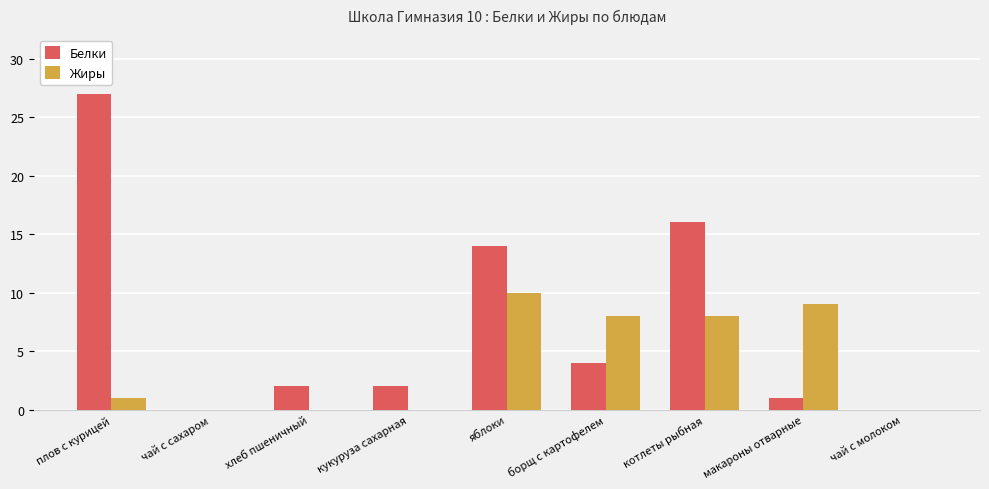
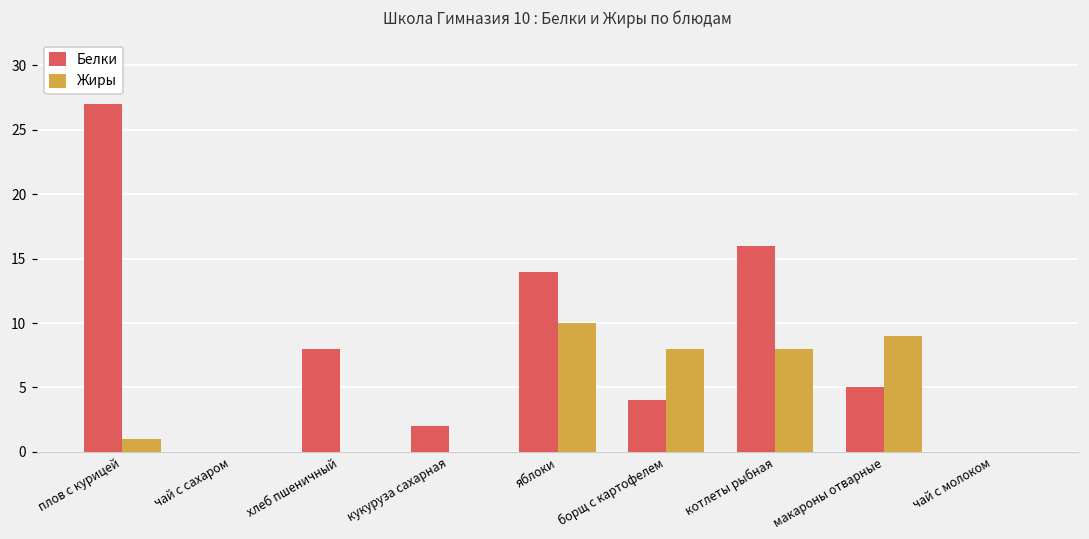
Белки, хлеб пшеничный: 2 -> 8
Белки, макароны отварные: 1 -> 5
